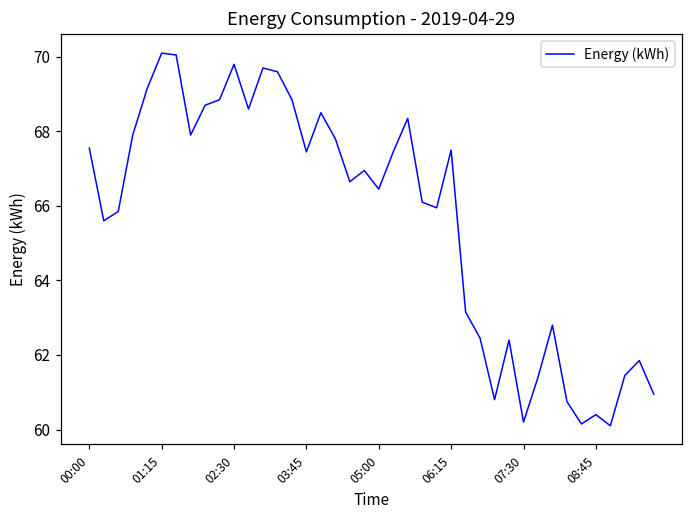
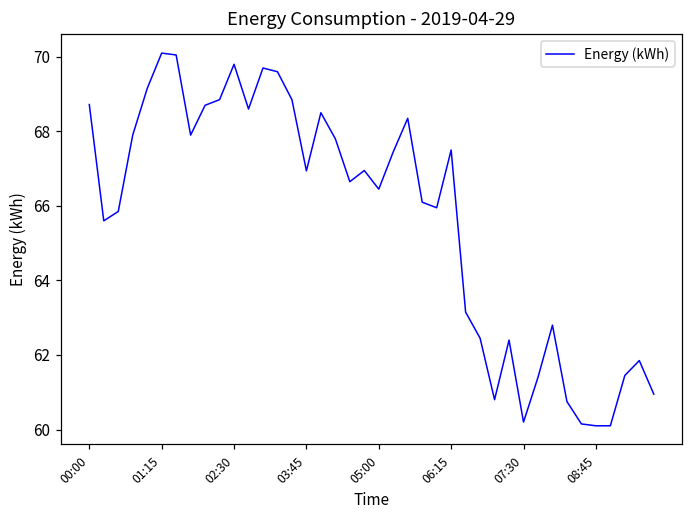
00:00: 67.6 -> 68.7
03:45: 67.5 -> 66.9
08:45: 60.4 -> 60.1
